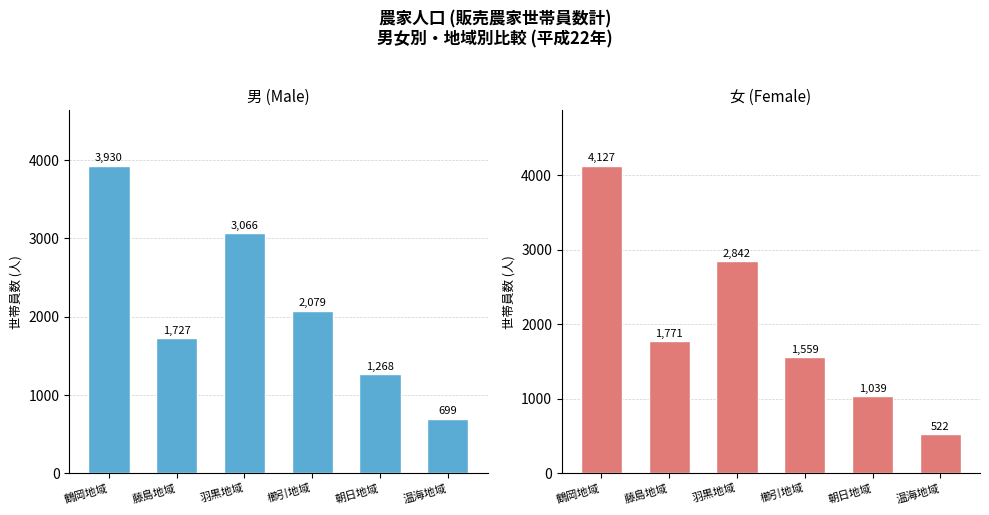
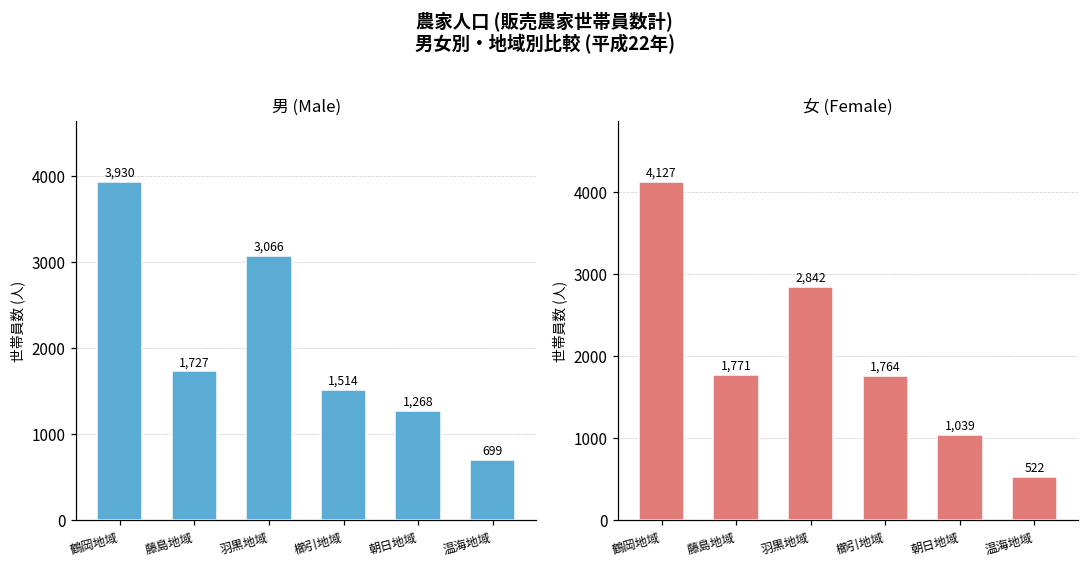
男 (Male), 櫛引地域: 2,079 -> 1,514
女 (Female), 櫛引地域: 1,559 -> 1,764
